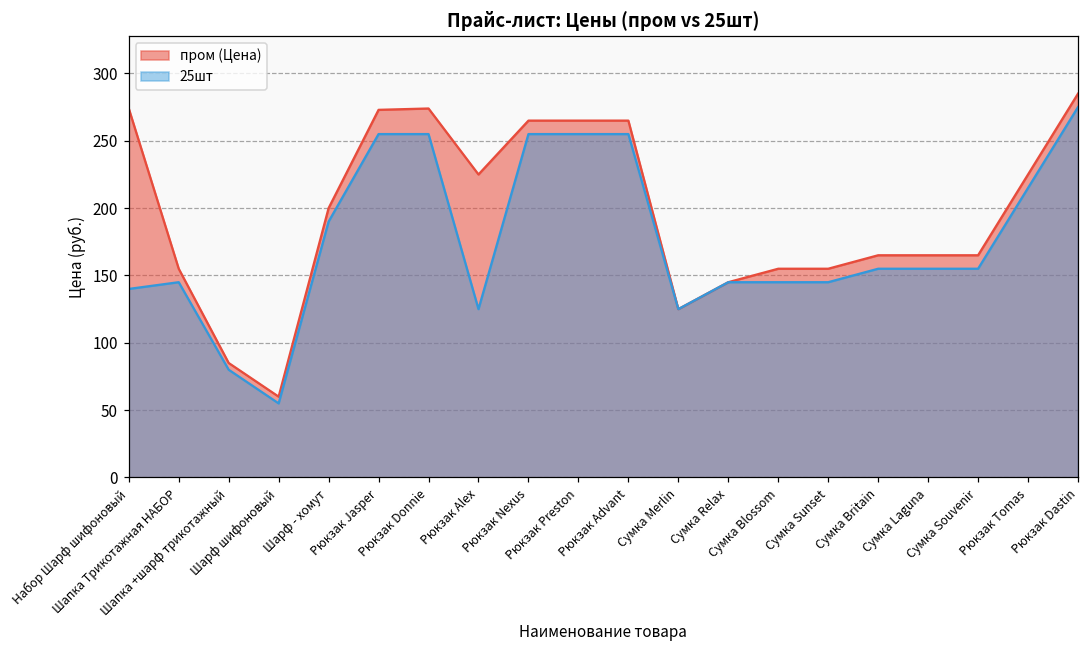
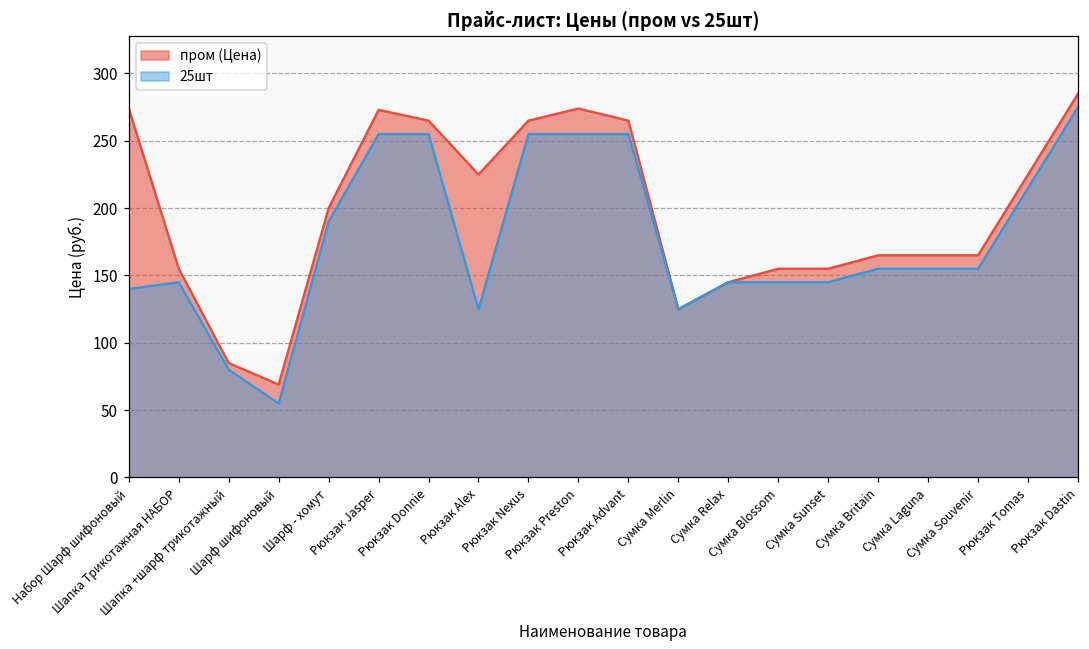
пром (Цена), Шарф шифоновый: 60 -> 69
пром (Цена), Рюкзак Donnie: 274 -> 265
пром (Цена), Рюкзак Preston: 265 -> 274
